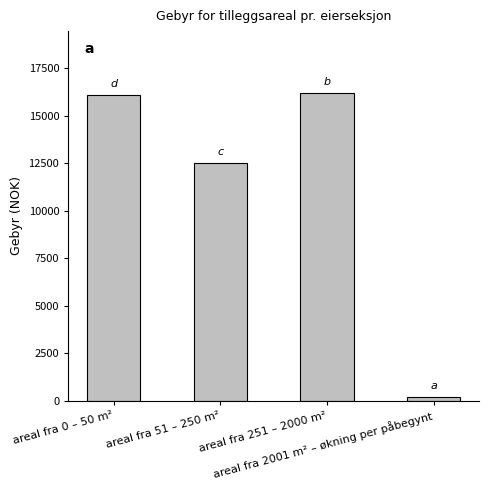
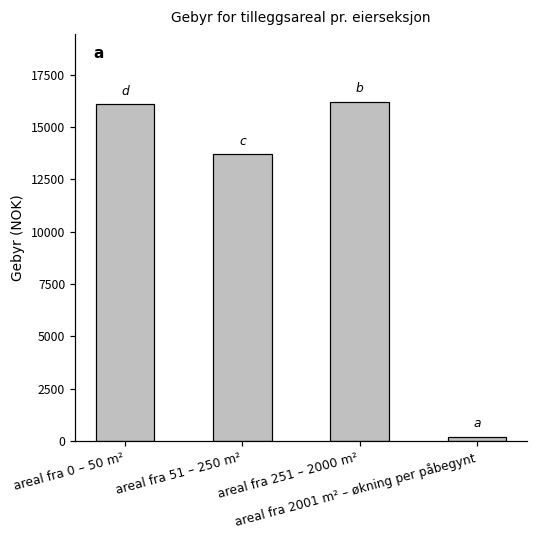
areal fra 51 – 250 m²: 12500 -> 13700
